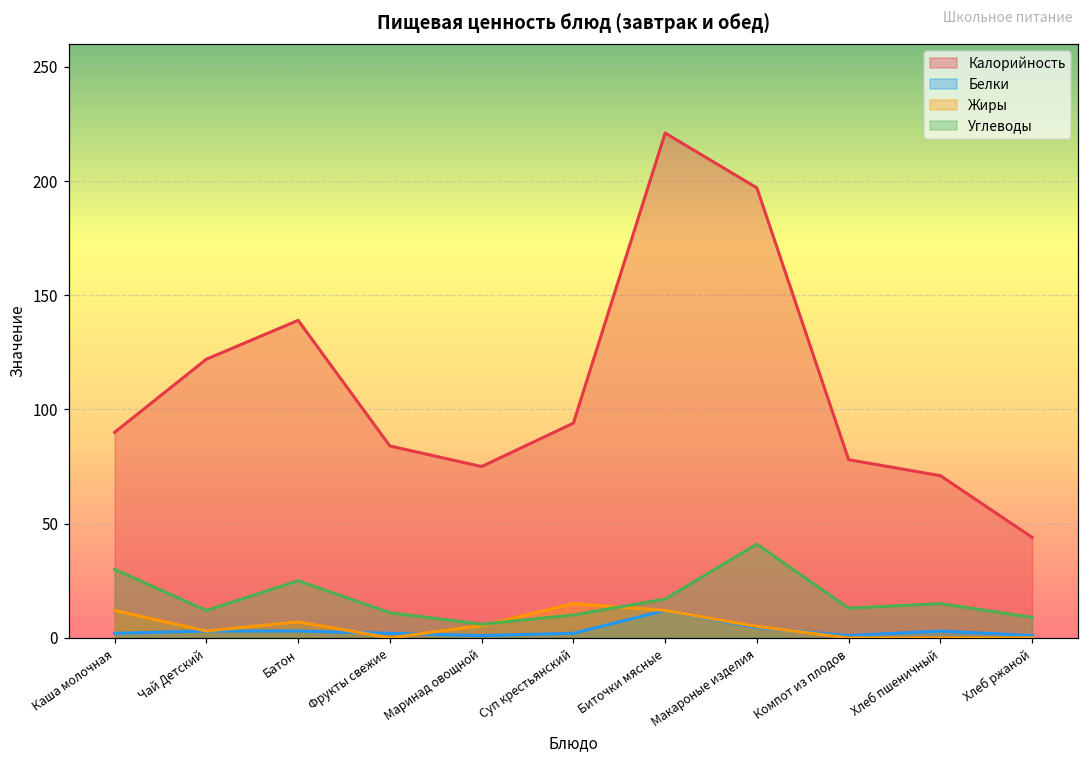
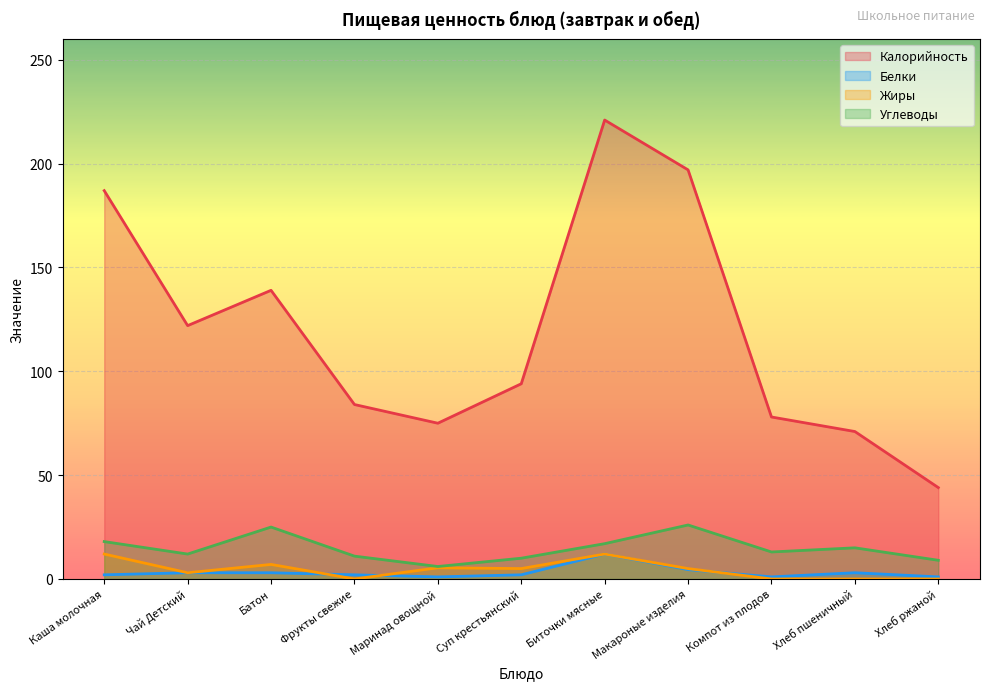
Калорийность, Каша молочная: 90 -> 187
Углеводы, Каша молочная: 30 -> 18
Жиры, Суп крестьянский: 15 -> 5
Углеводы, Макароные изделия: 41 -> 26
